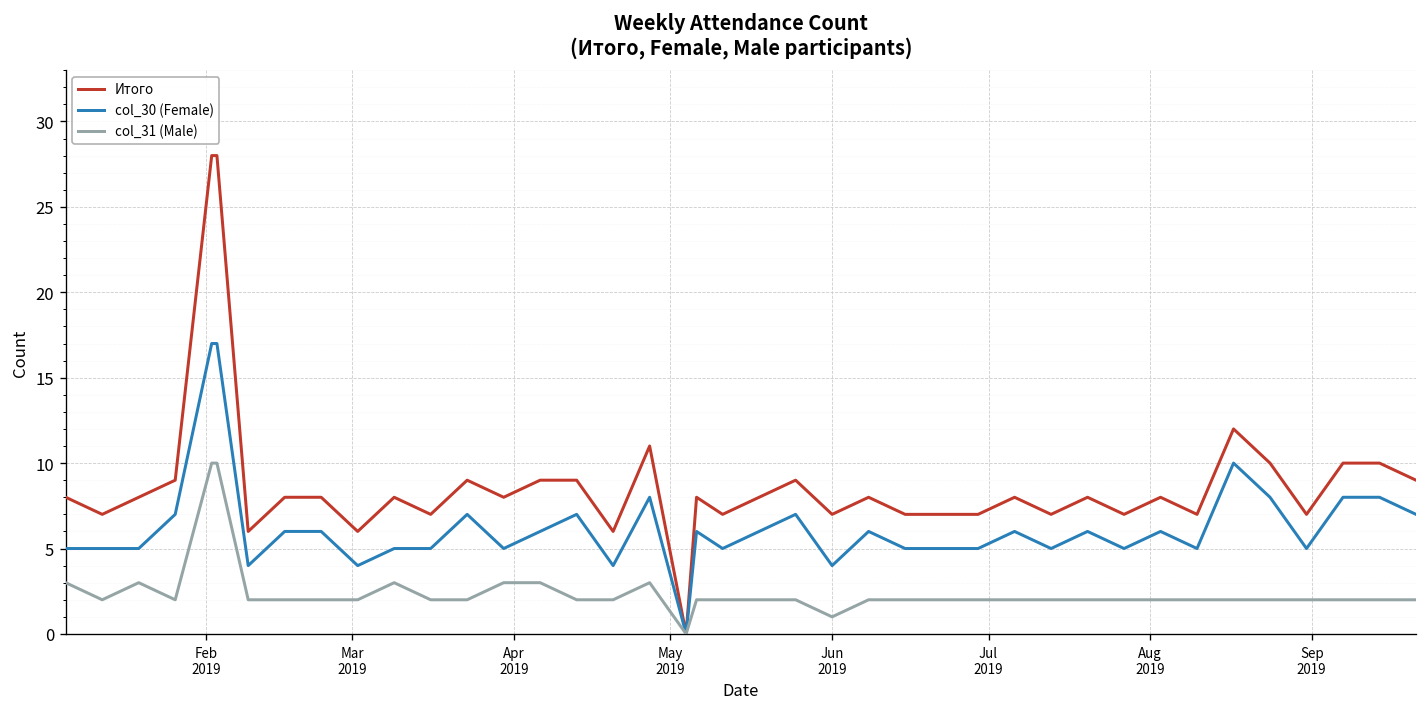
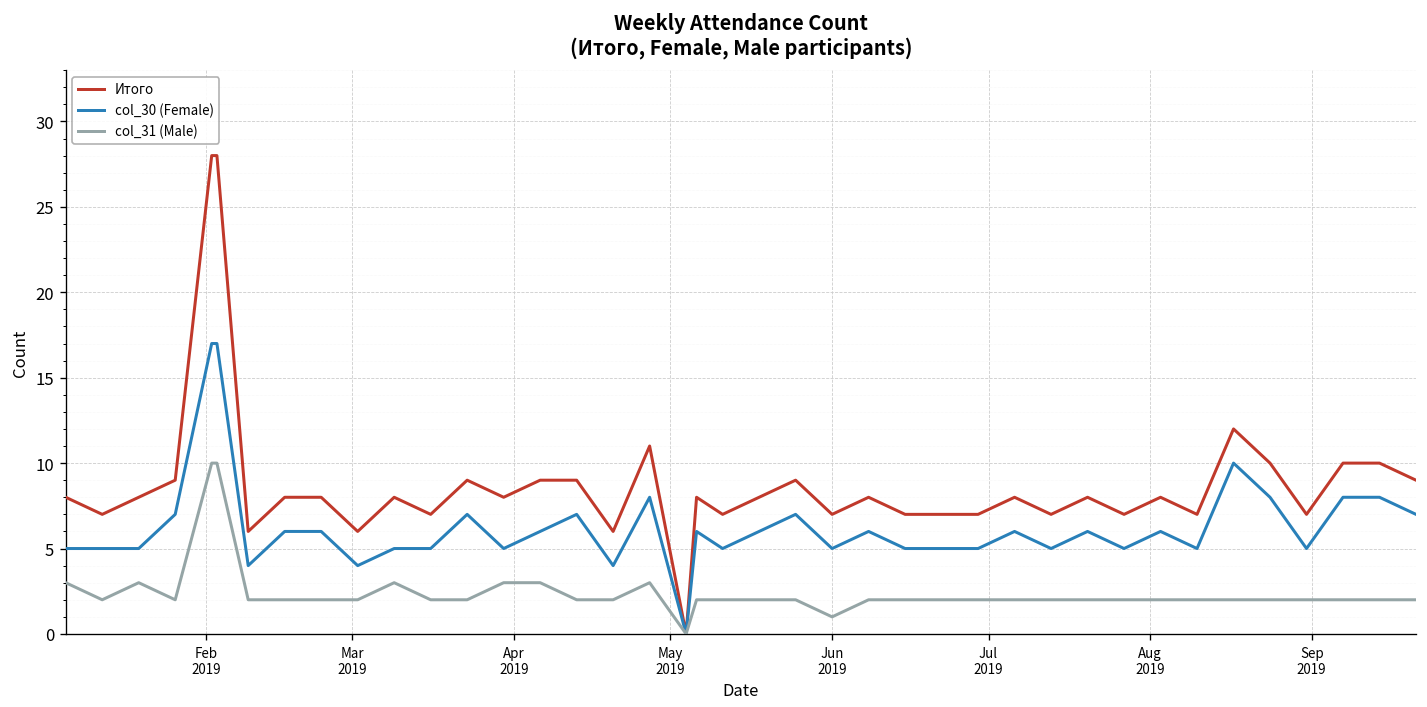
col_30 (Female), Jun 2019: 4 -> 5
